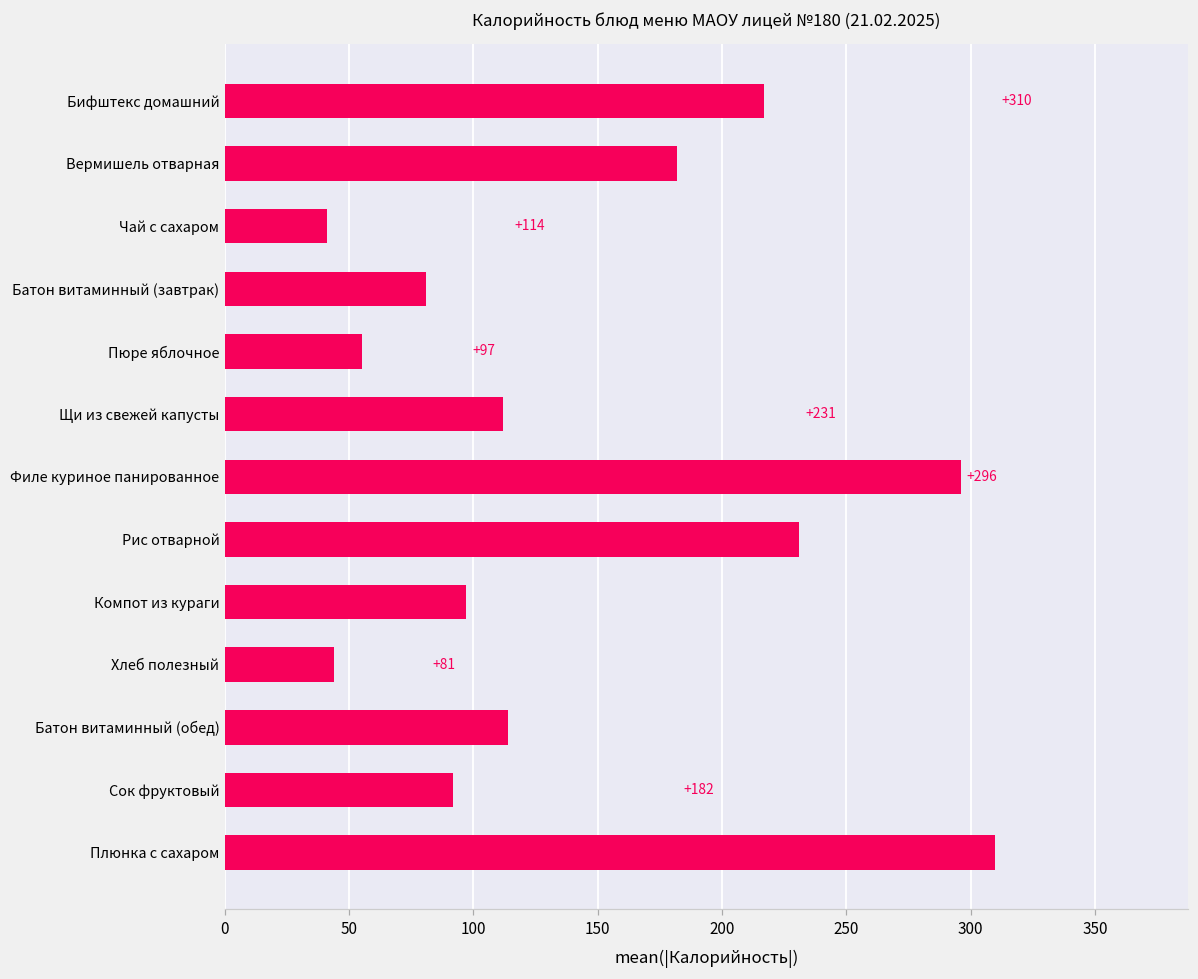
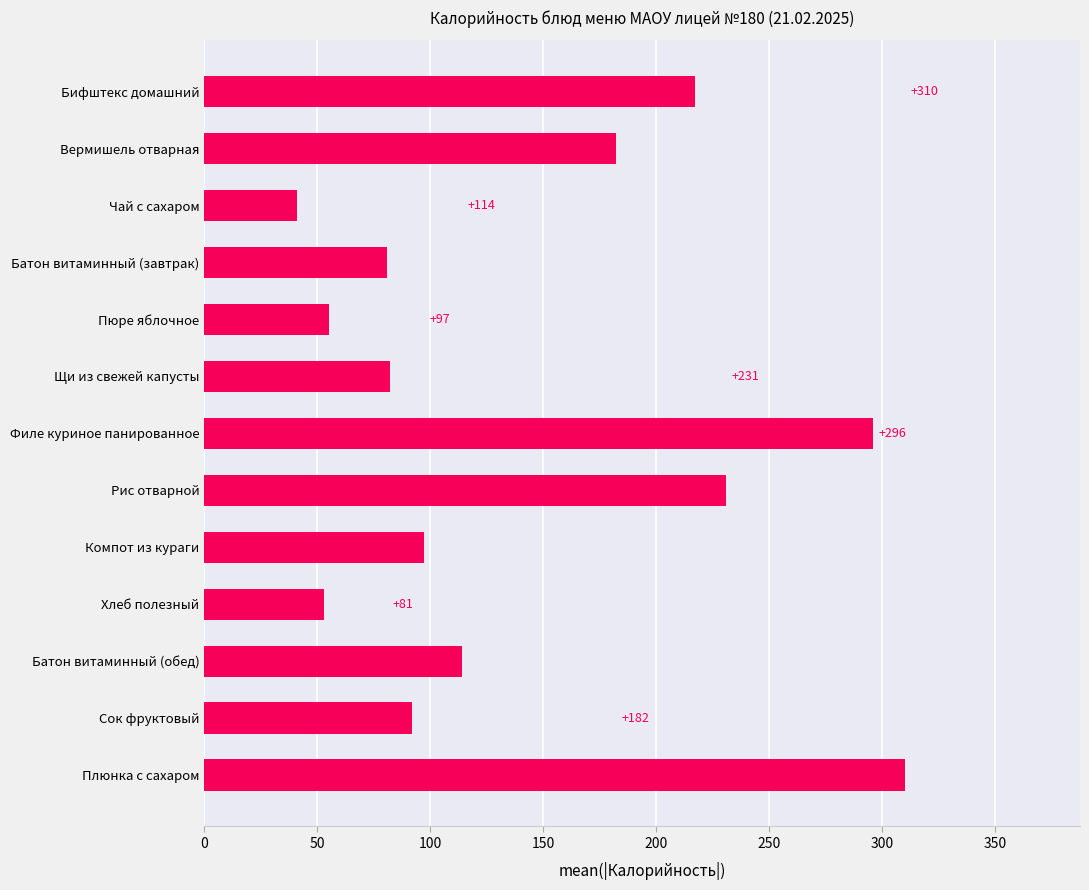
Щи из свежей капусты: 112 -> 82
Хлеб полезный: 44 -> 53
